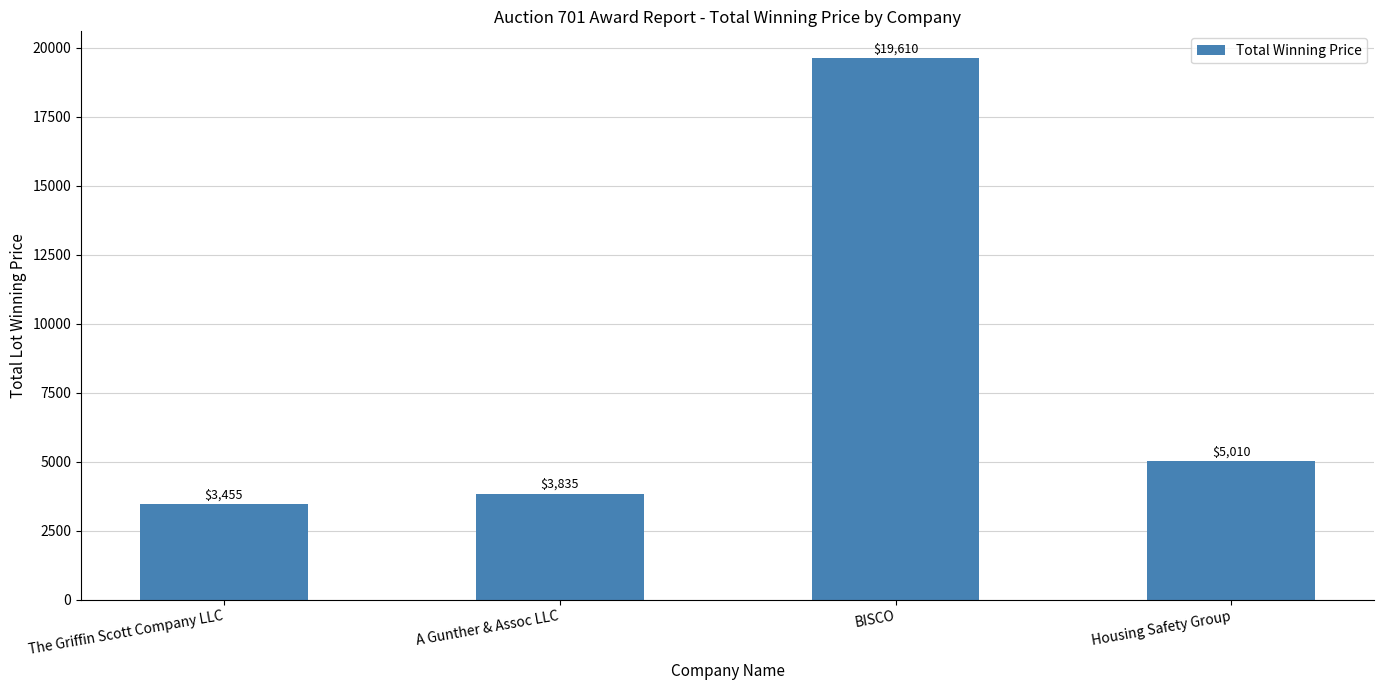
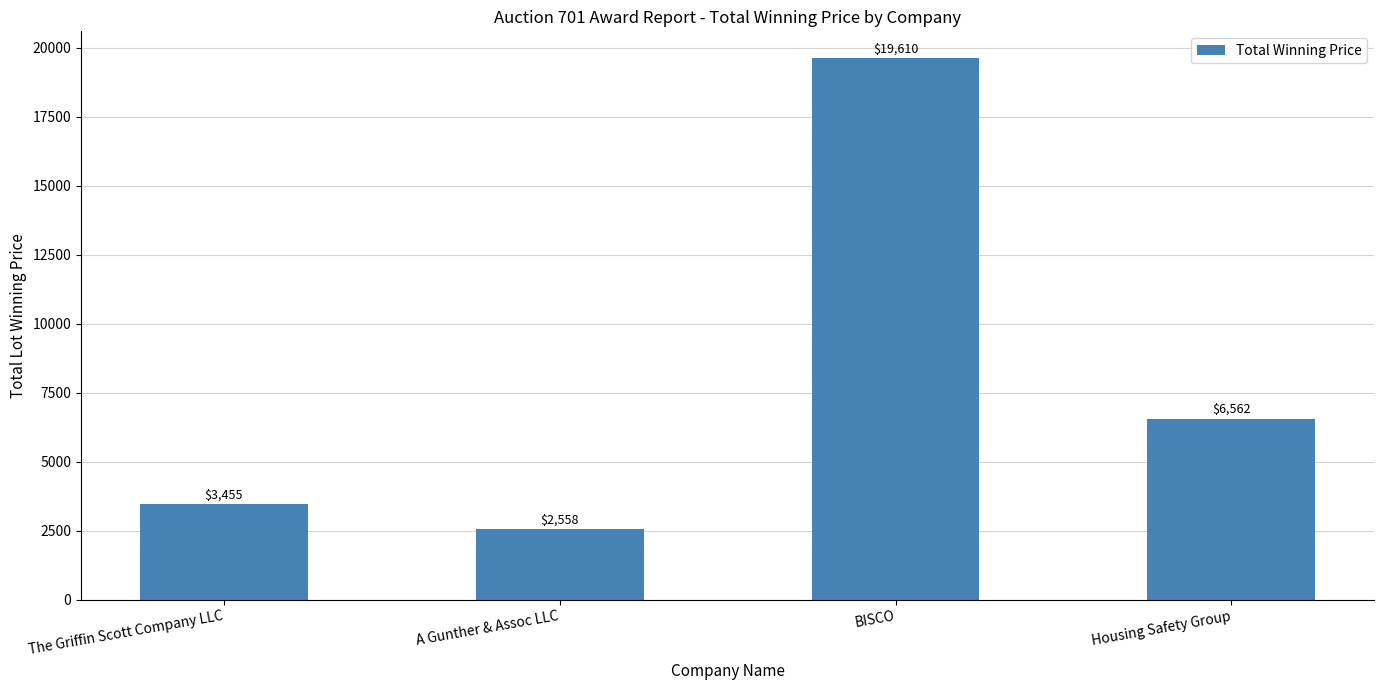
A Gunther & Assoc LLC: $3,835 -> $2,558
Housing Safety Group: $5,010 -> $6,562
